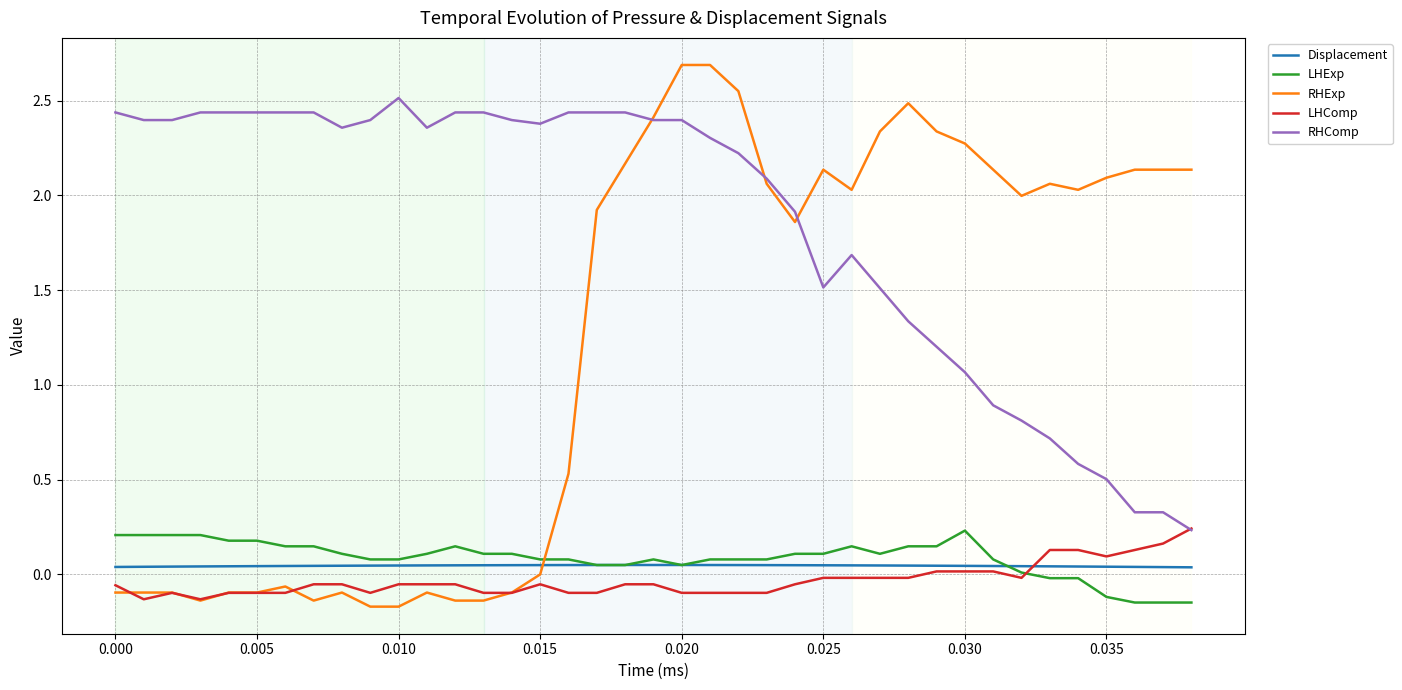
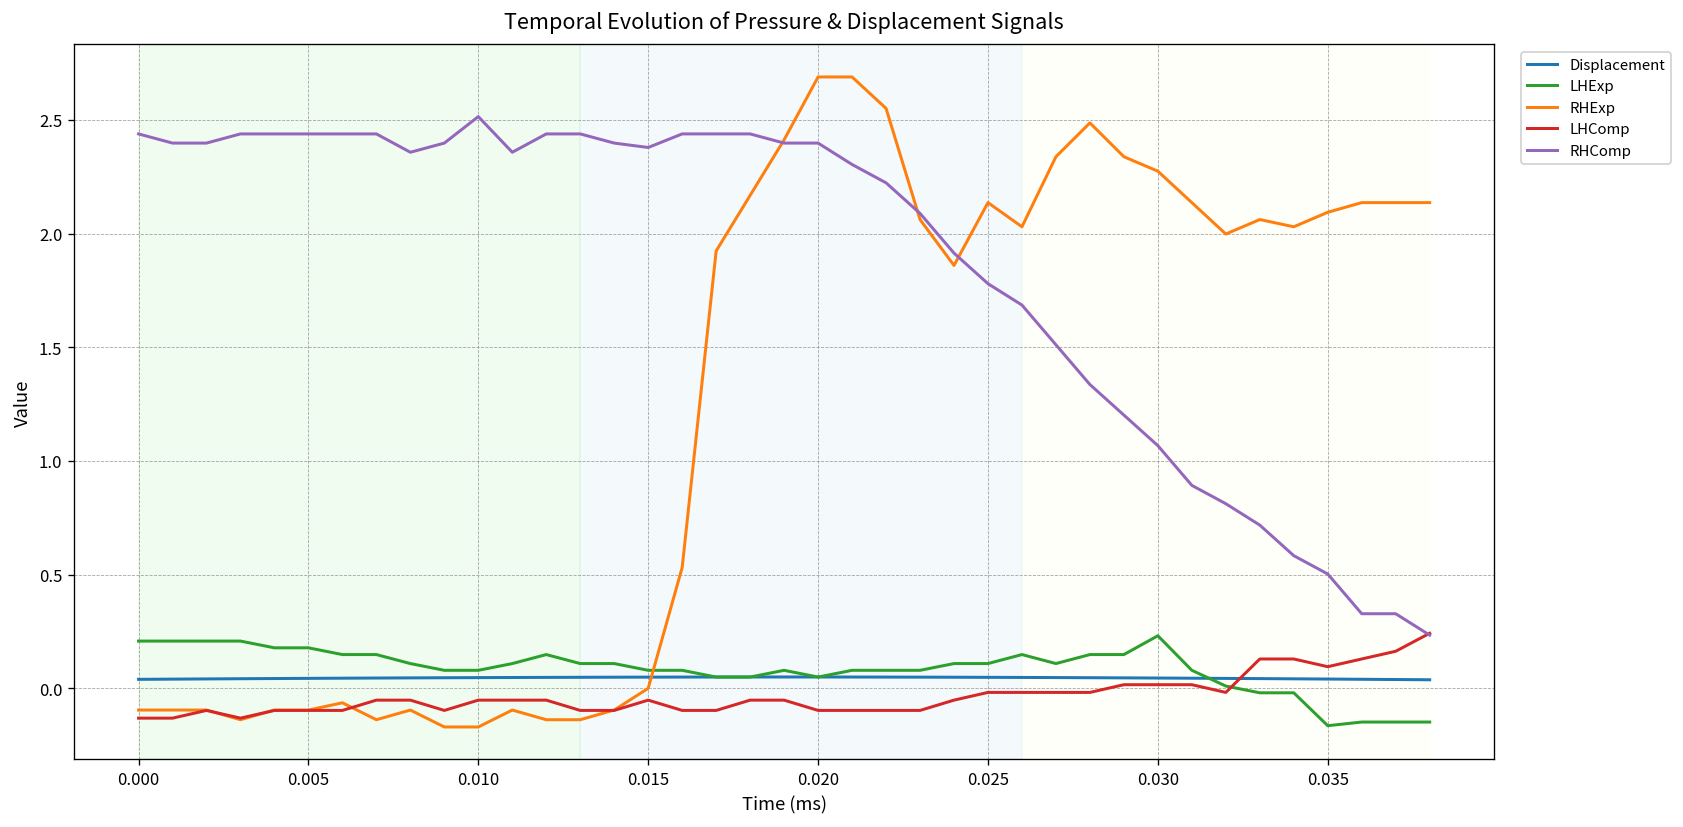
LHComp, 0.000: -0.06 -> -0.13
RHComp, 0.025: 1.51 -> 1.78
LHExp, 0.035: -0.12 -> -0.16
